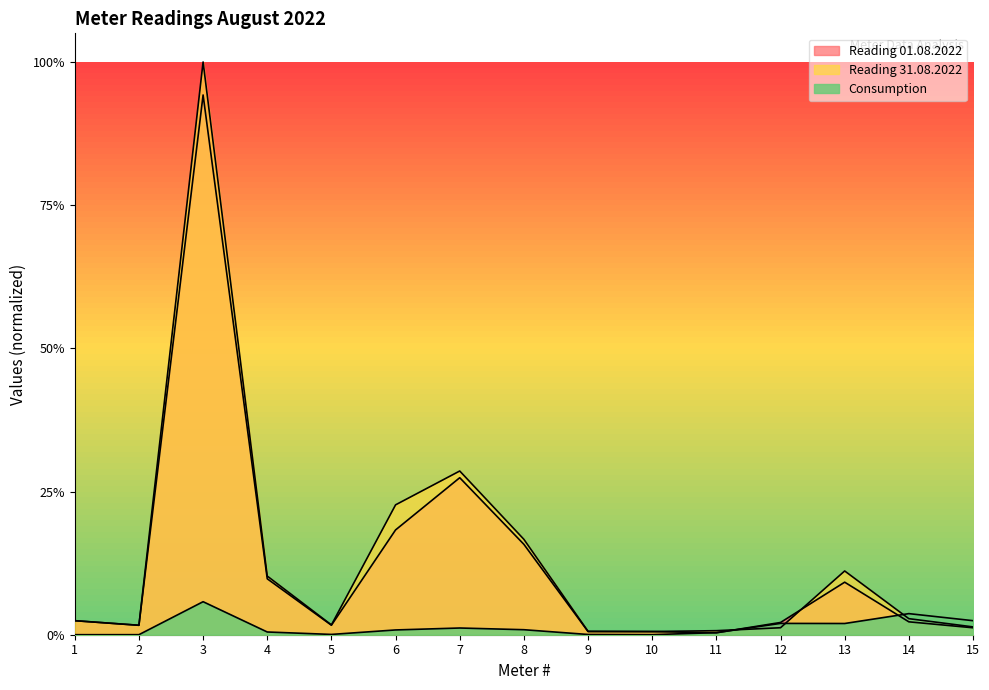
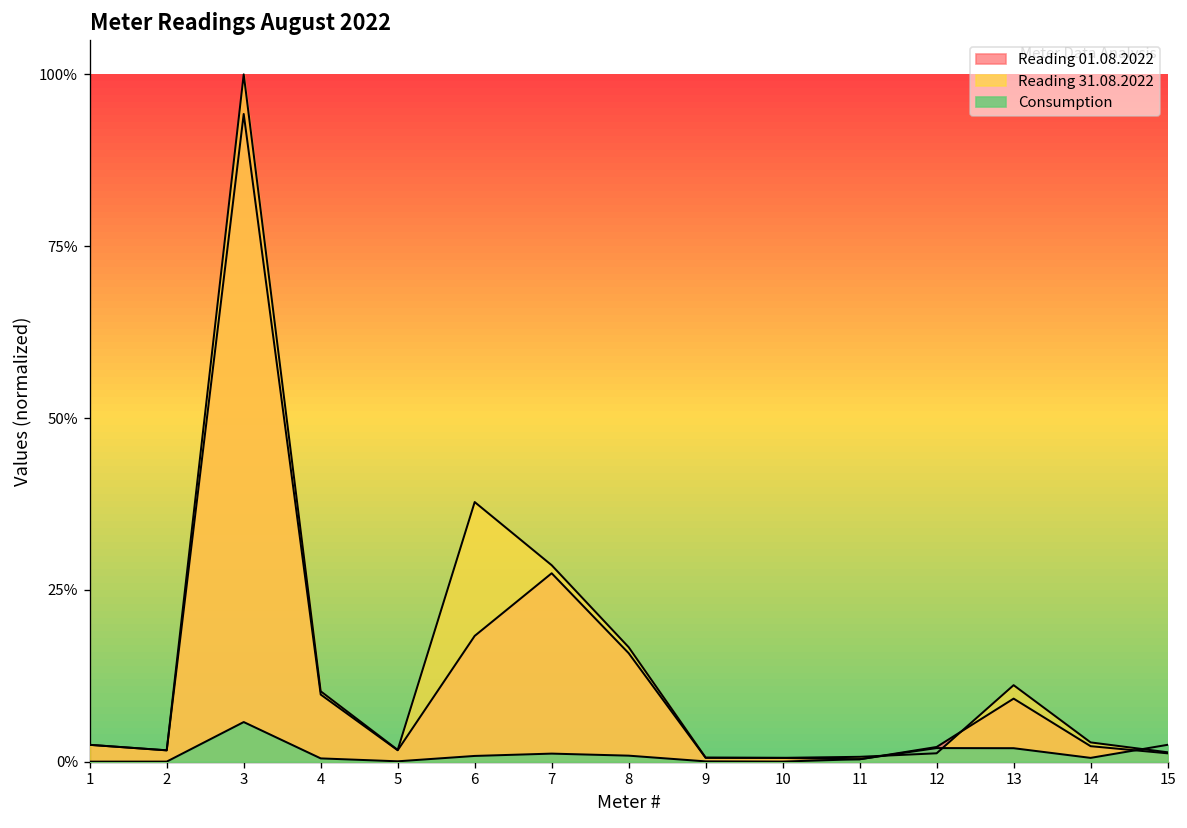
Reading 31.08.2022, 6: 23% -> 38%
Consumption, 14: 4% -> 1%
